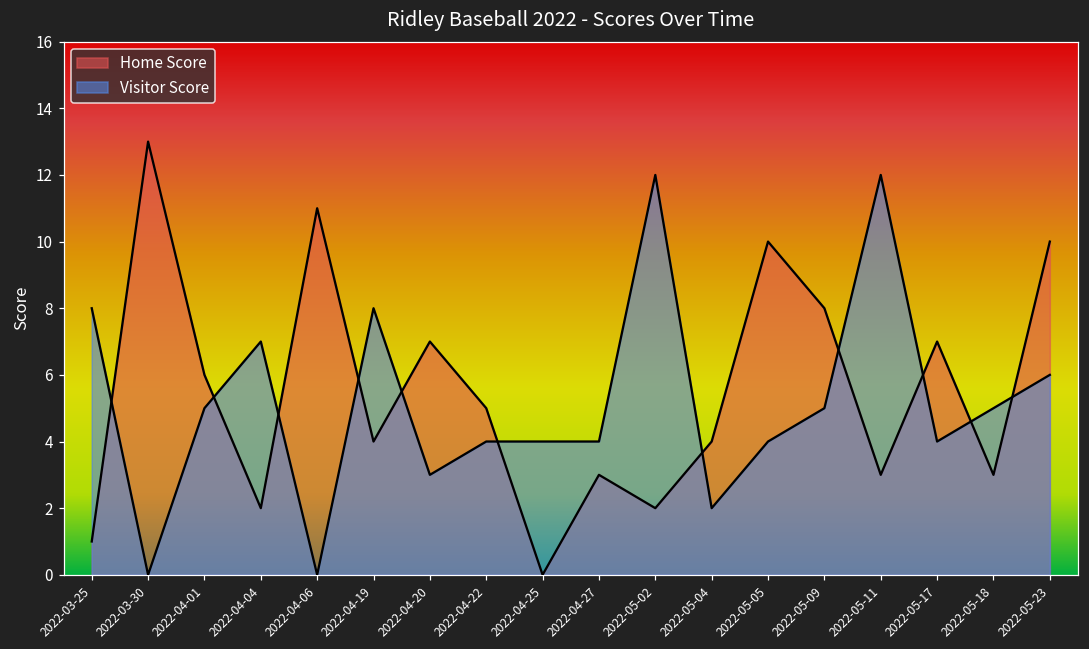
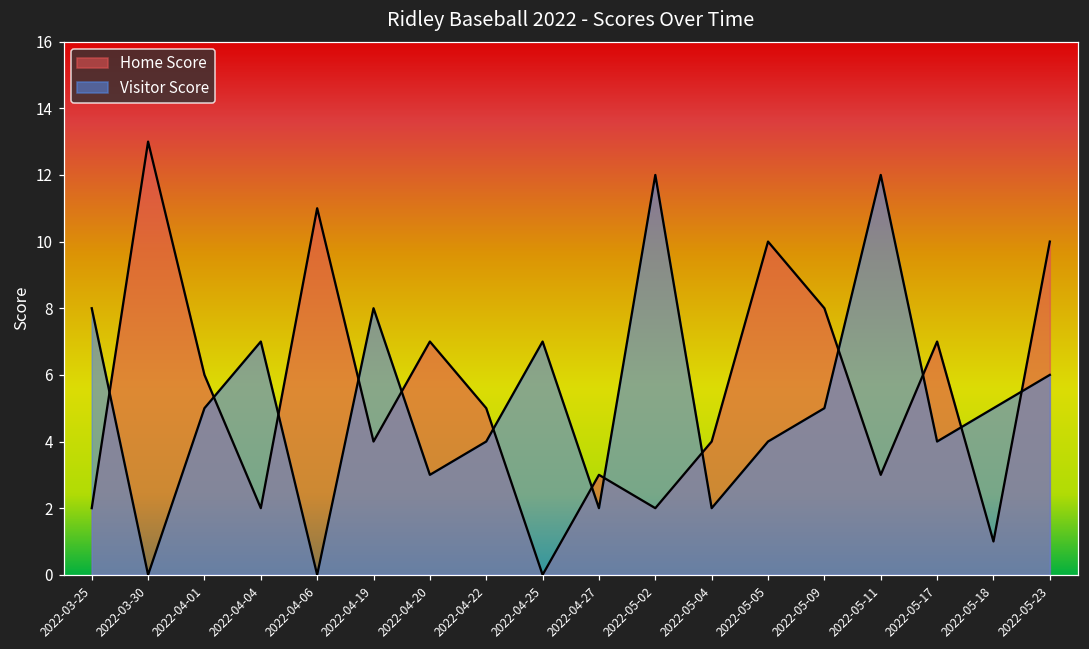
Home Score, 2022-03-25: 1 -> 2
Visitor Score, 2022-04-25: 4 -> 7
Visitor Score, 2022-04-27: 4 -> 2
Home Score, 2022-05-18: 3 -> 1
